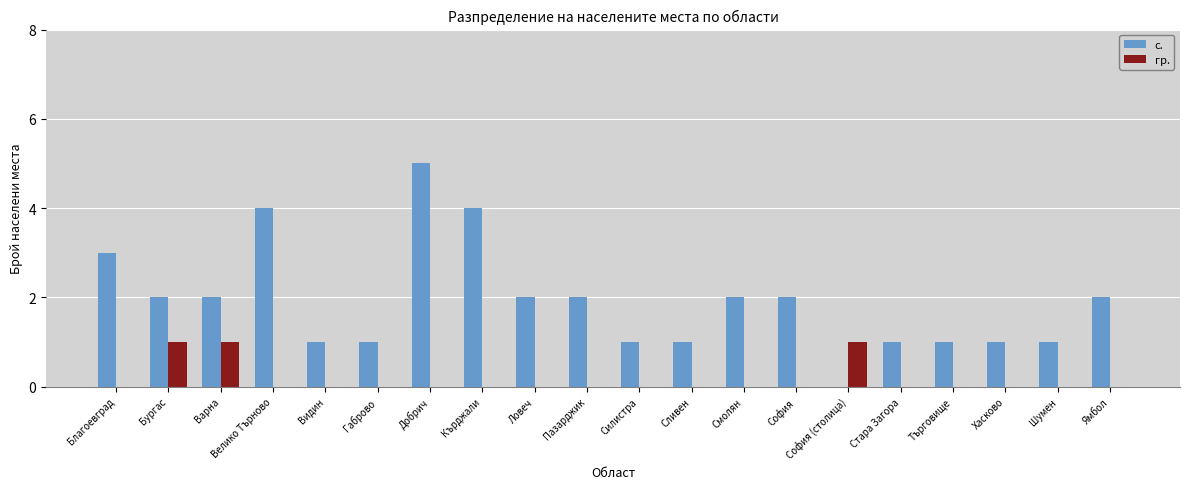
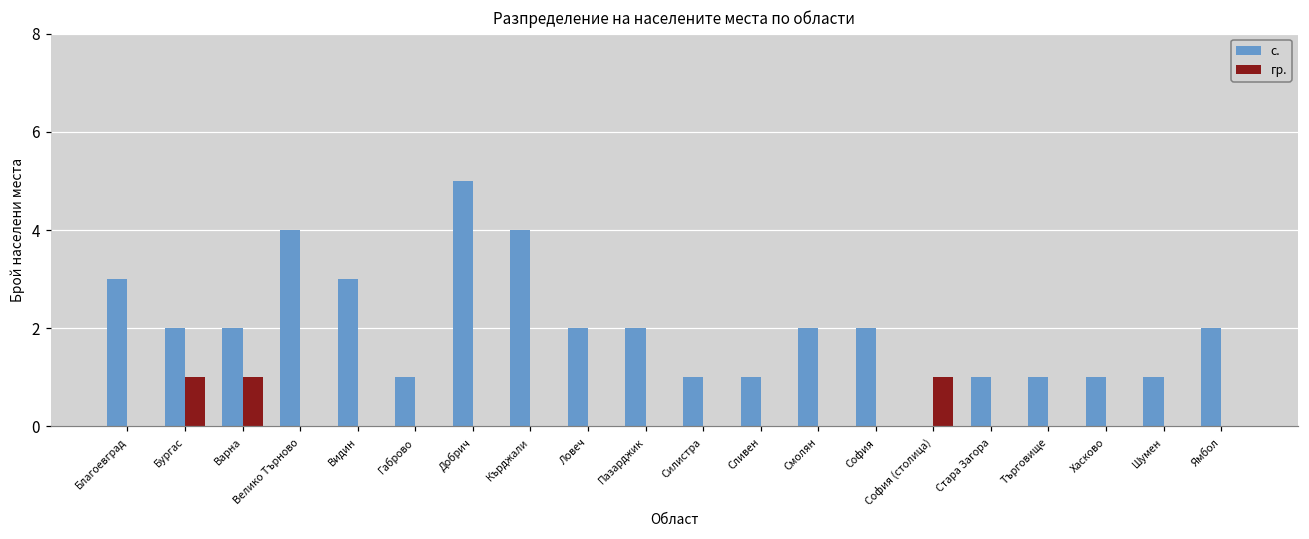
с., Видин: 1 -> 3
